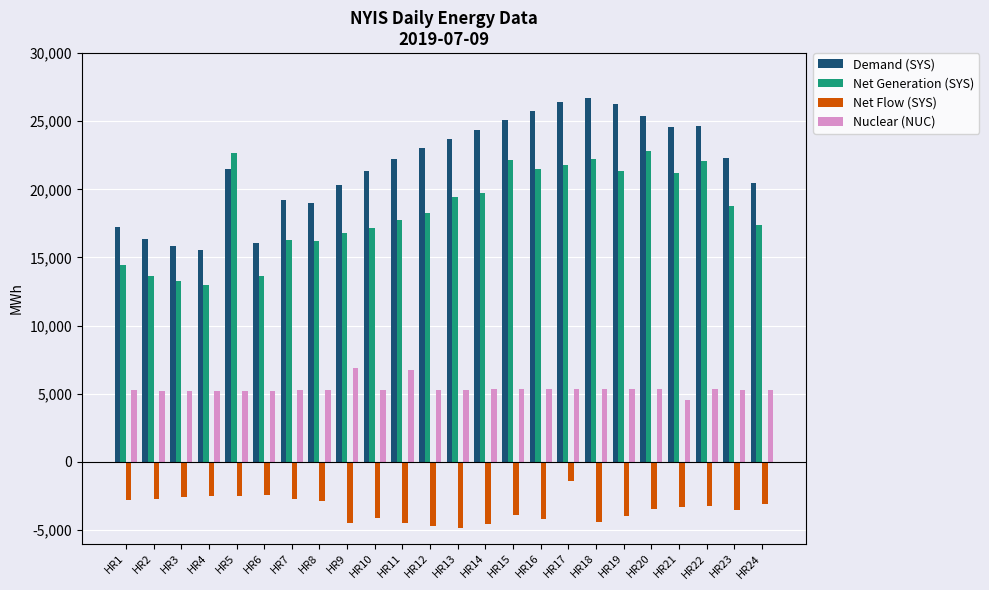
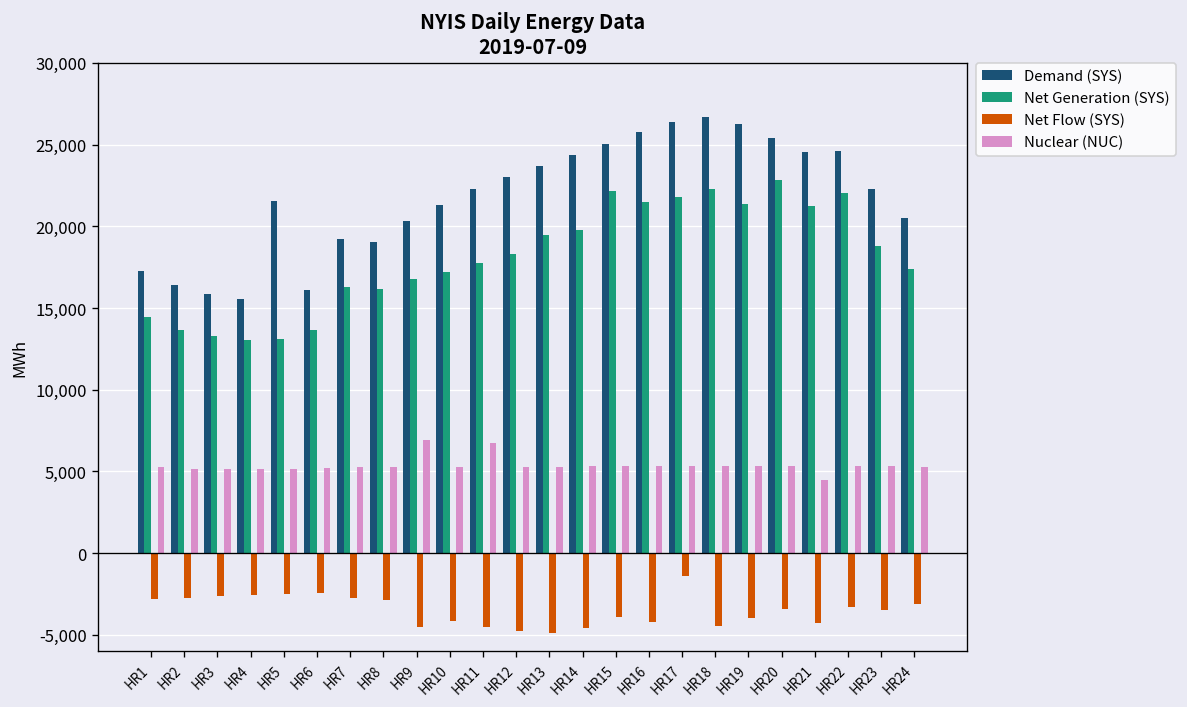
Net Generation (SYS), HR5: 22,700 -> 13,100
Net Flow (SYS), HR21: -3,300 -> -4,300
